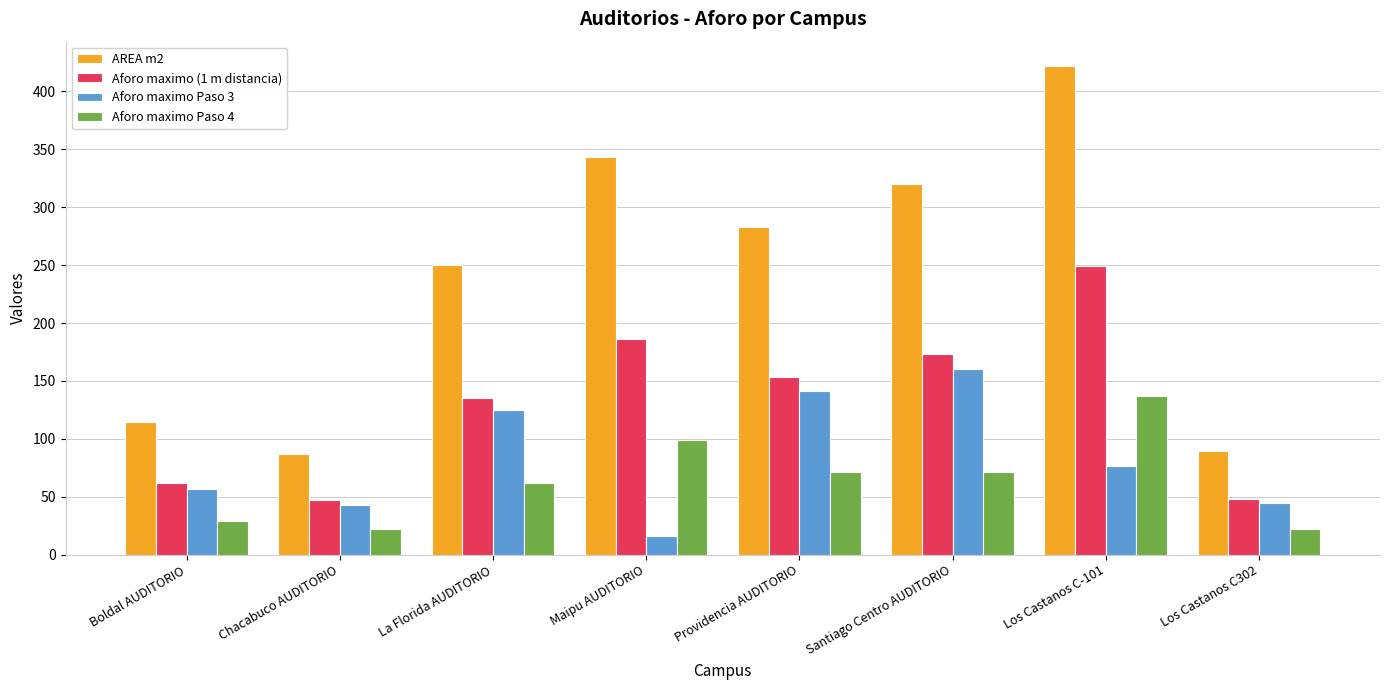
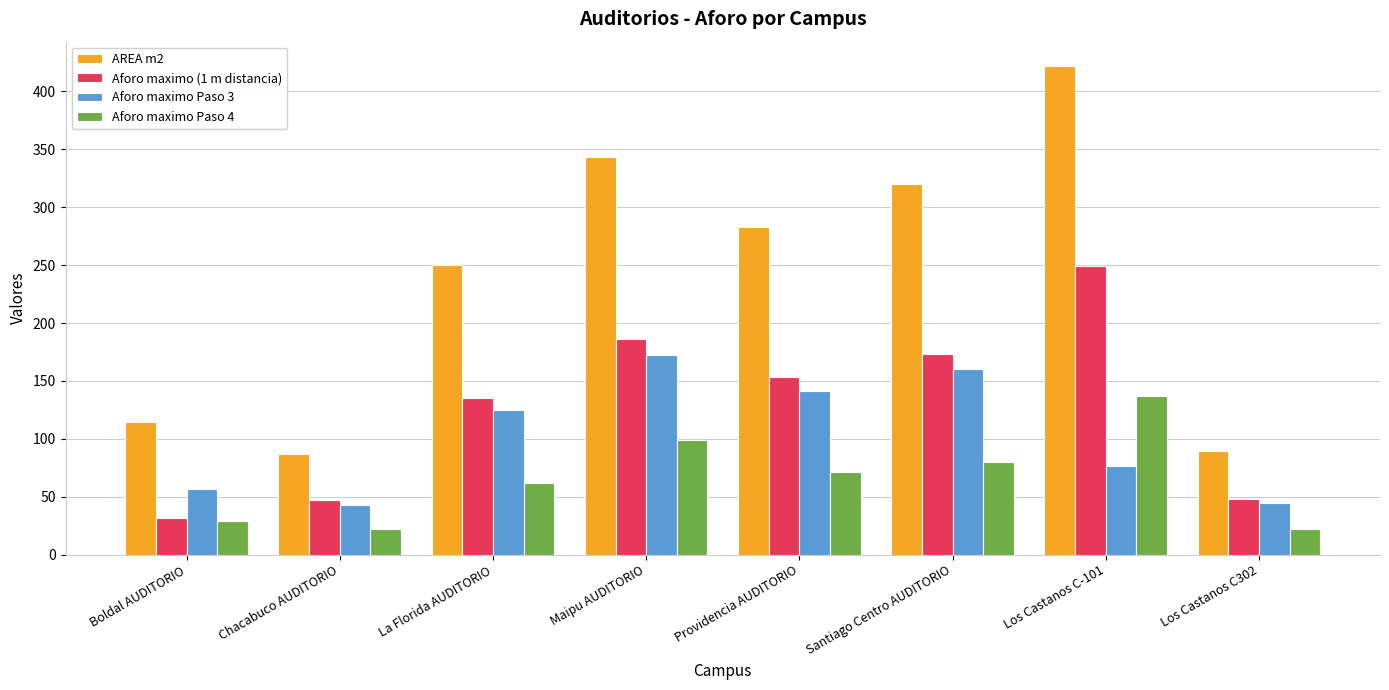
Aforo maximo (1 m distancia), Boldal AUDITORIO: 62 -> 32
Aforo maximo Paso 3, Maipu AUDITORIO: 16 -> 172
Aforo maximo Paso 4, Santiago Centro AUDITORIO: 71 -> 80
